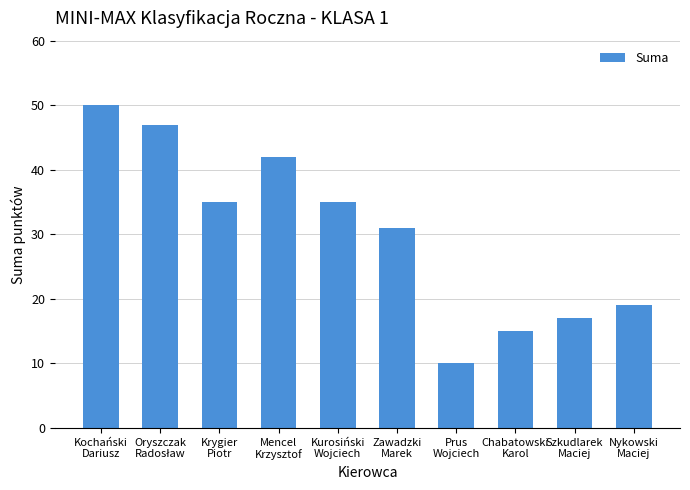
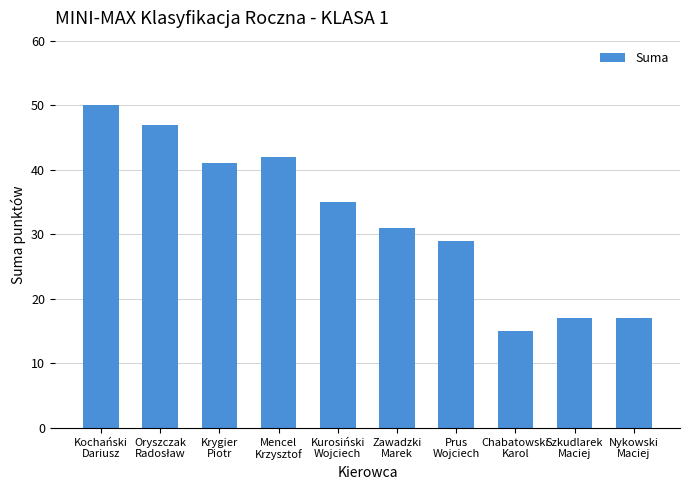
Krygier Piotr: 35 -> 41
Prus Wojciech: 10 -> 29
Nykowski Maciej: 19 -> 17
